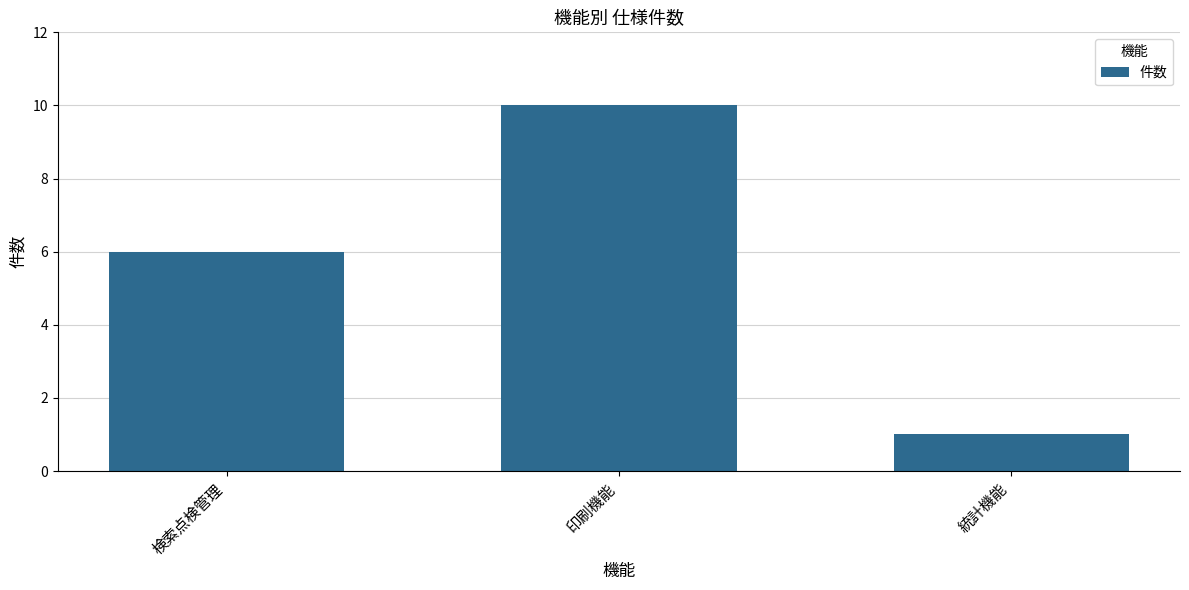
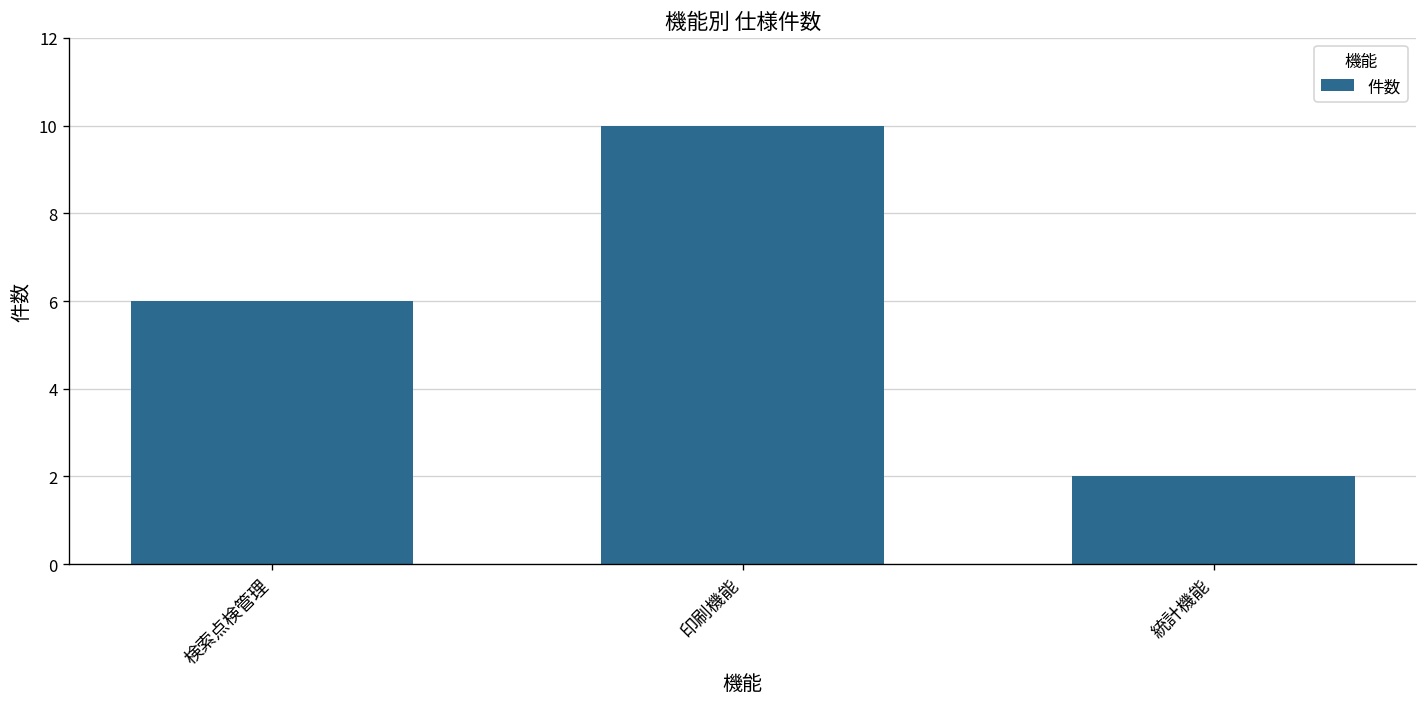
統計機能: 1 -> 2
